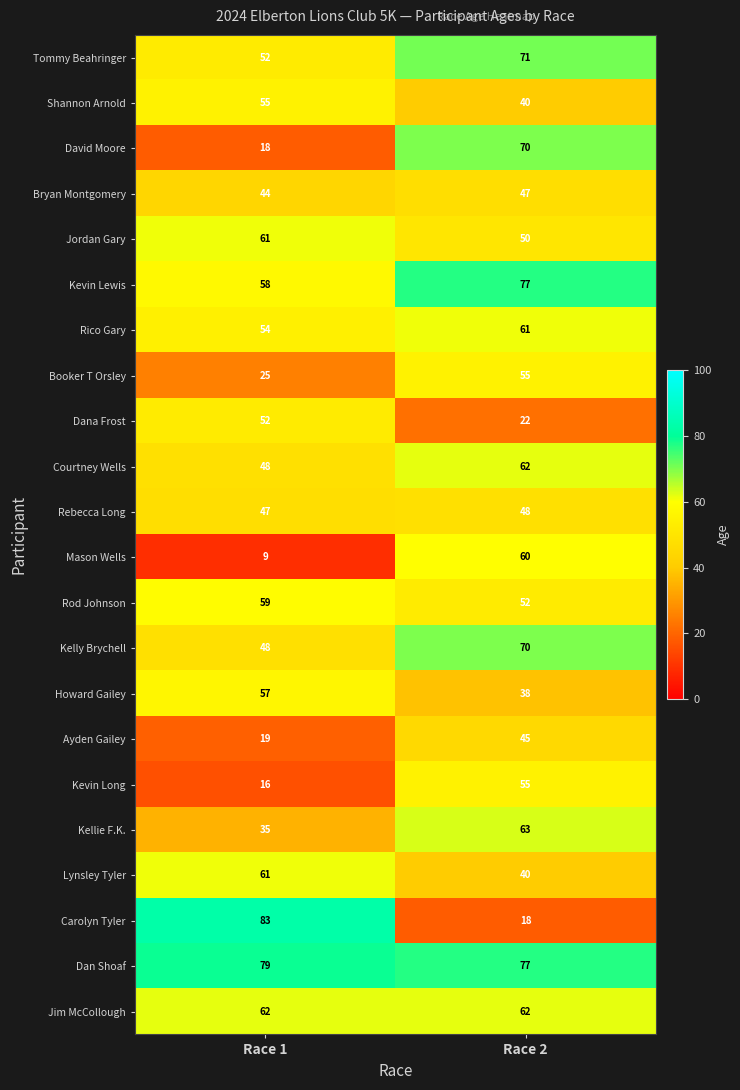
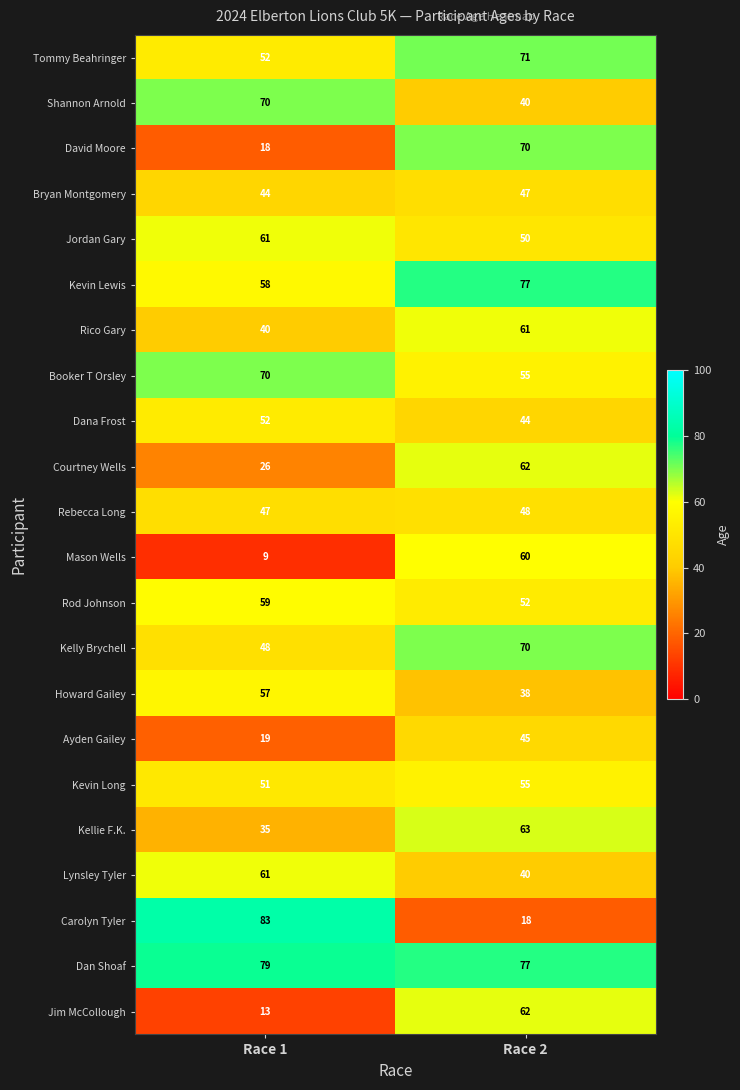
Shannon Arnold, Race 1: 55 -> 70
Rico Gary, Race 1: 54 -> 40
Booker T Orsley, Race 1: 25 -> 70
Dana Frost, Race 2: 22 -> 44
Courtney Wells, Race 1: 48 -> 26
Kevin Long, Race 1: 16 -> 51
Jim McCollough, Race 1: 62 -> 13
